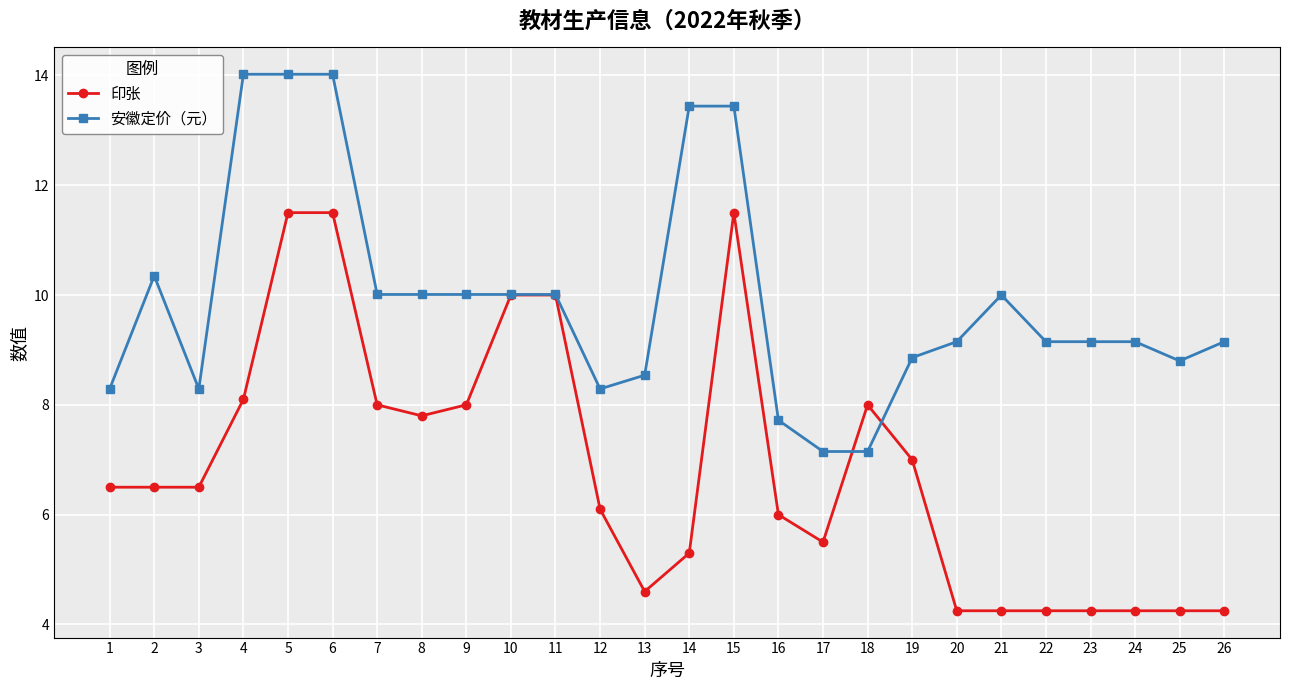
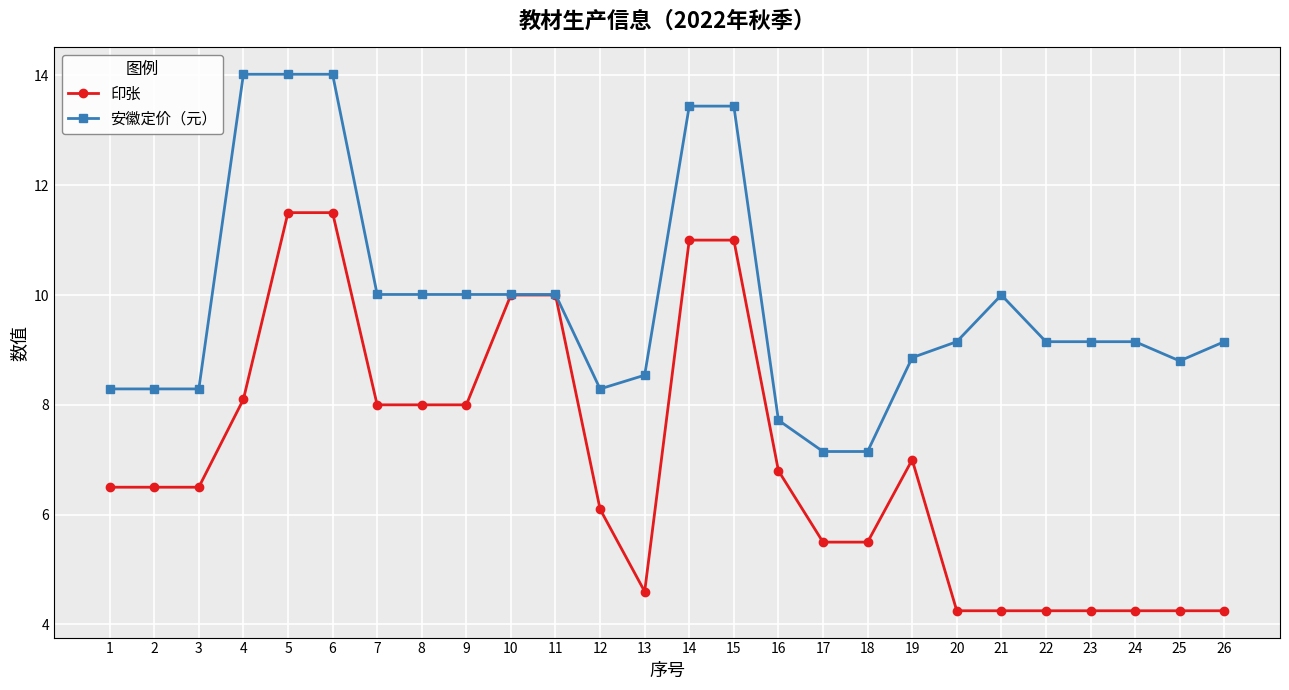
安徽定价（元）, 2: 10.4 -> 8.3
印张, 8: 7.8 -> 8.0
印张, 14: 5.3 -> 11.0
印张, 15: 11.5 -> 11.0
印张, 16: 6.0 -> 6.8
印张, 18: 8.0 -> 5.5
